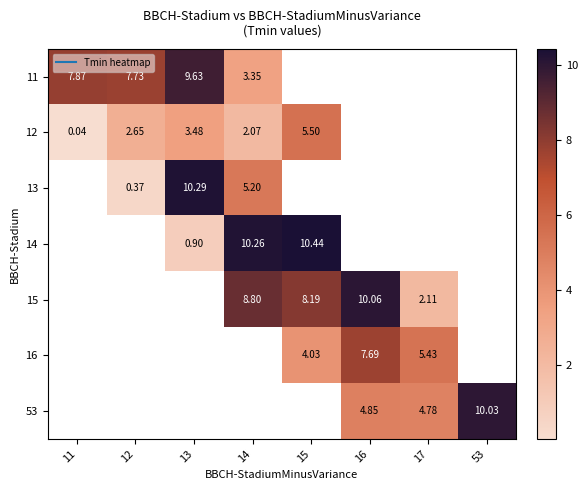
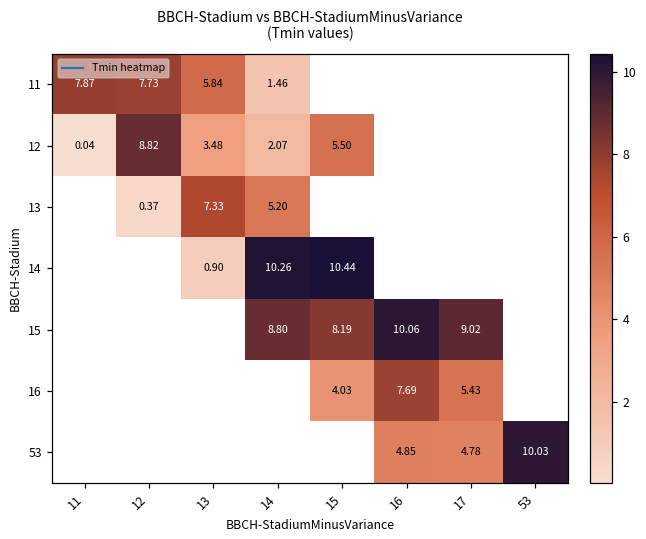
11, 13: 9.63 -> 5.84
11, 14: 3.35 -> 1.46
12, 12: 2.65 -> 8.82
13, 13: 10.29 -> 7.33
15, 17: 2.11 -> 9.02
